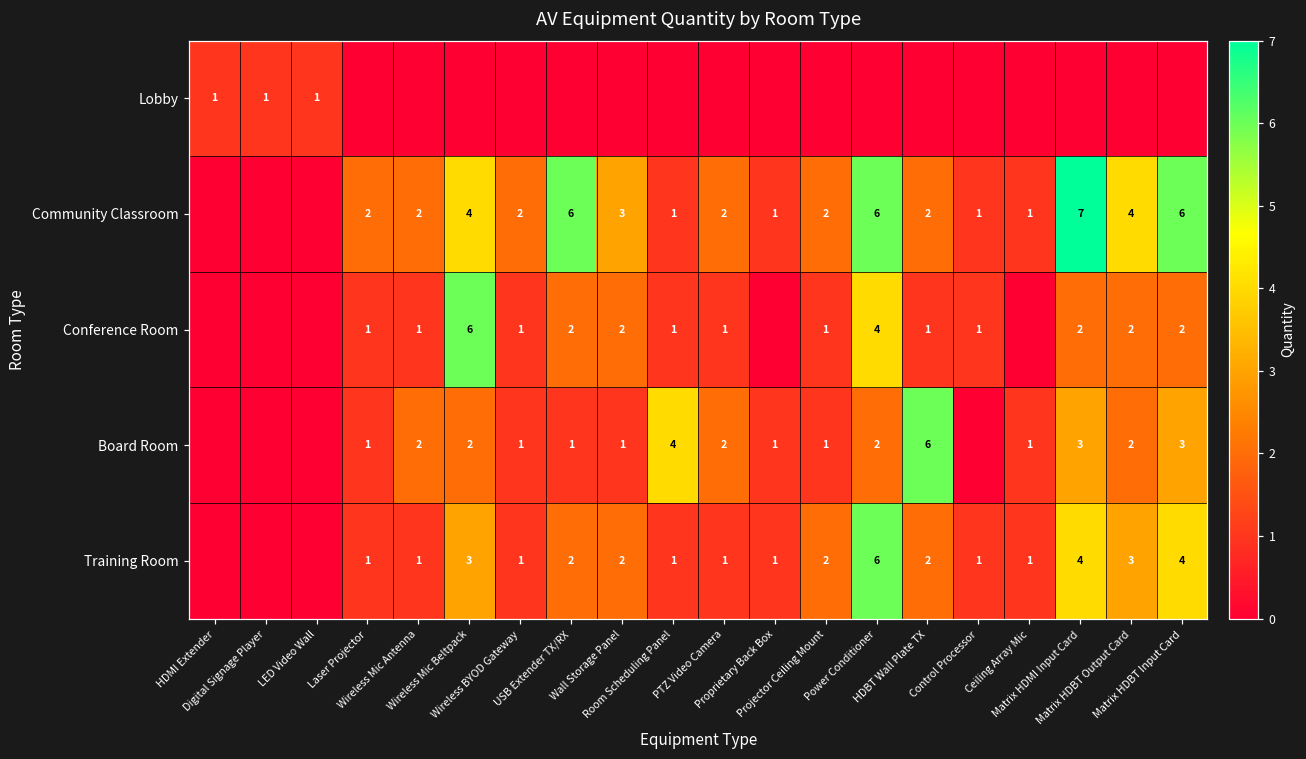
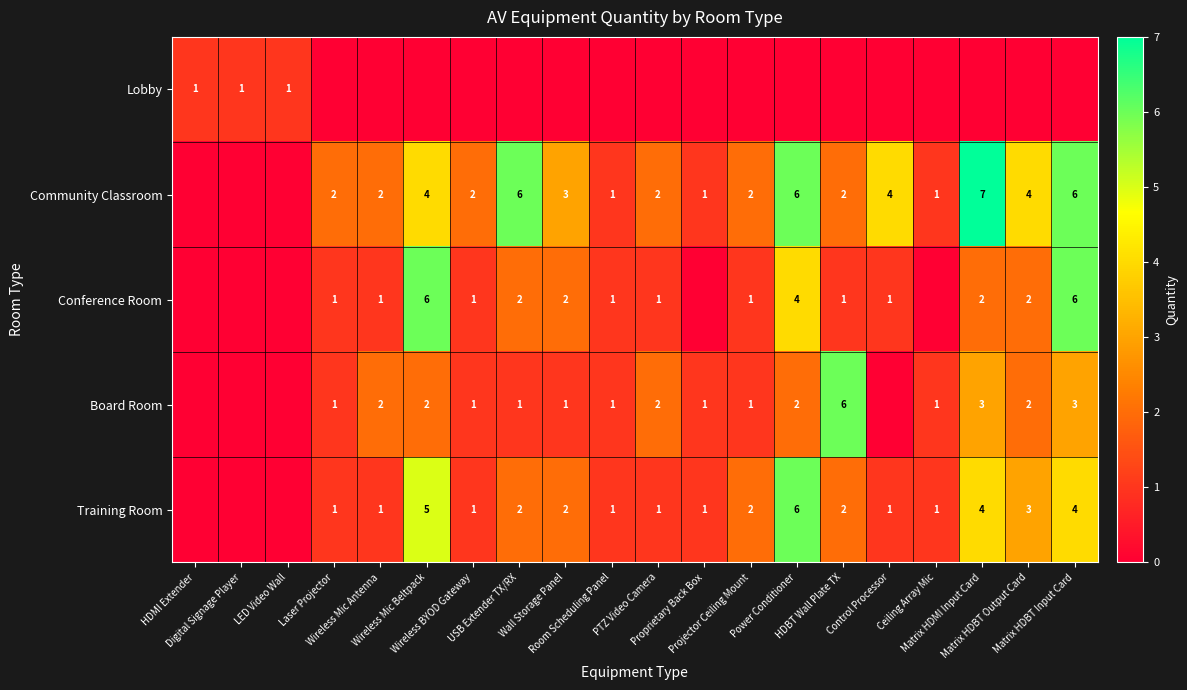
Community Classroom, Control Processor: 1 -> 4
Conference Room, Matrix HDBT Input Card: 2 -> 6
Board Room, Room Scheduling Panel: 4 -> 1
Training Room, Wireless Mic Beltpack: 3 -> 5
